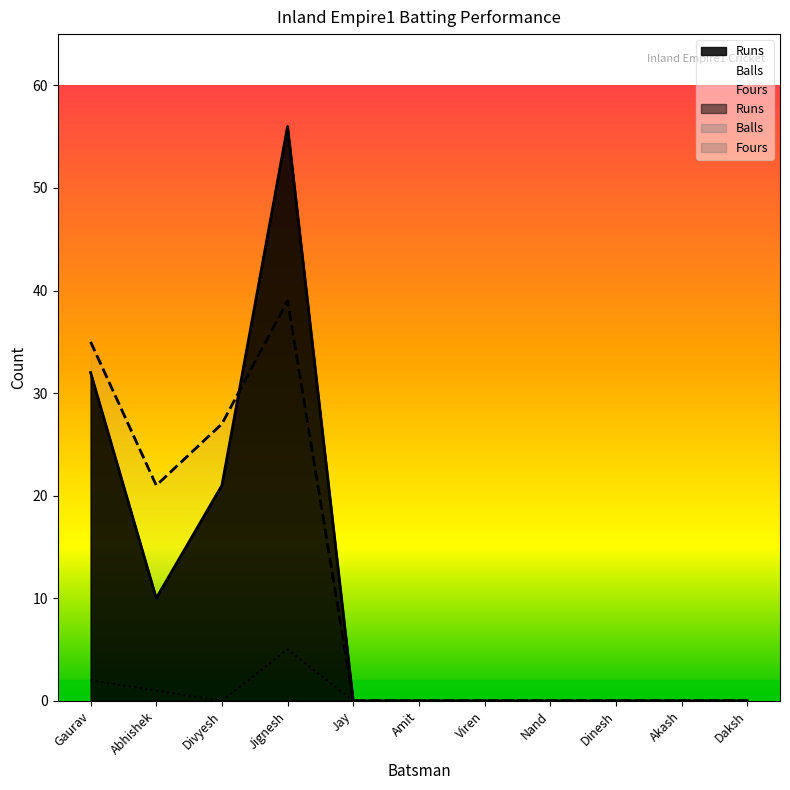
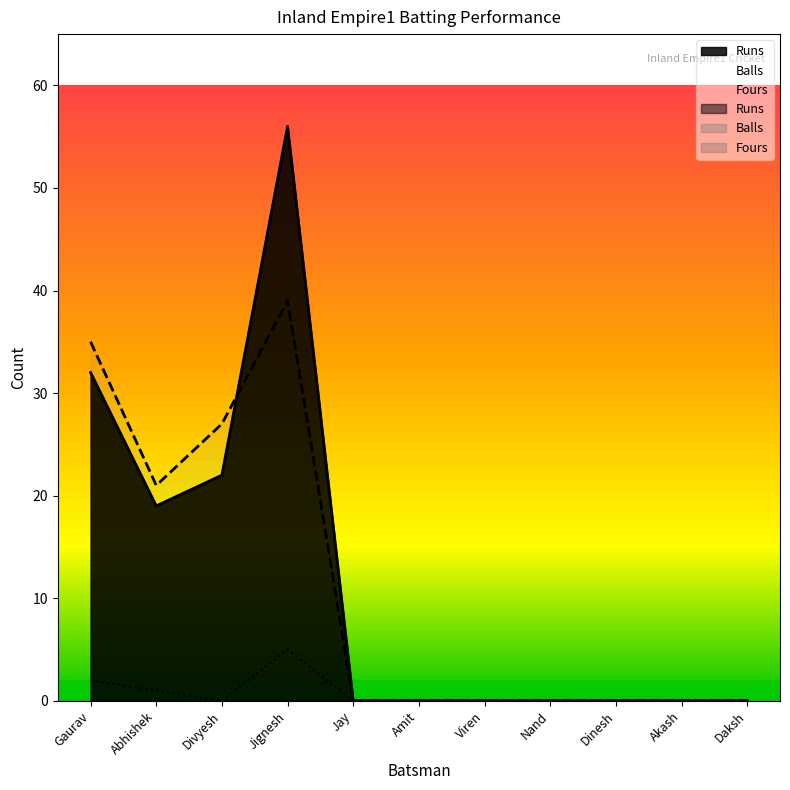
Runs, Abhishek: 10 -> 19
Runs, Divyesh: 21 -> 22
